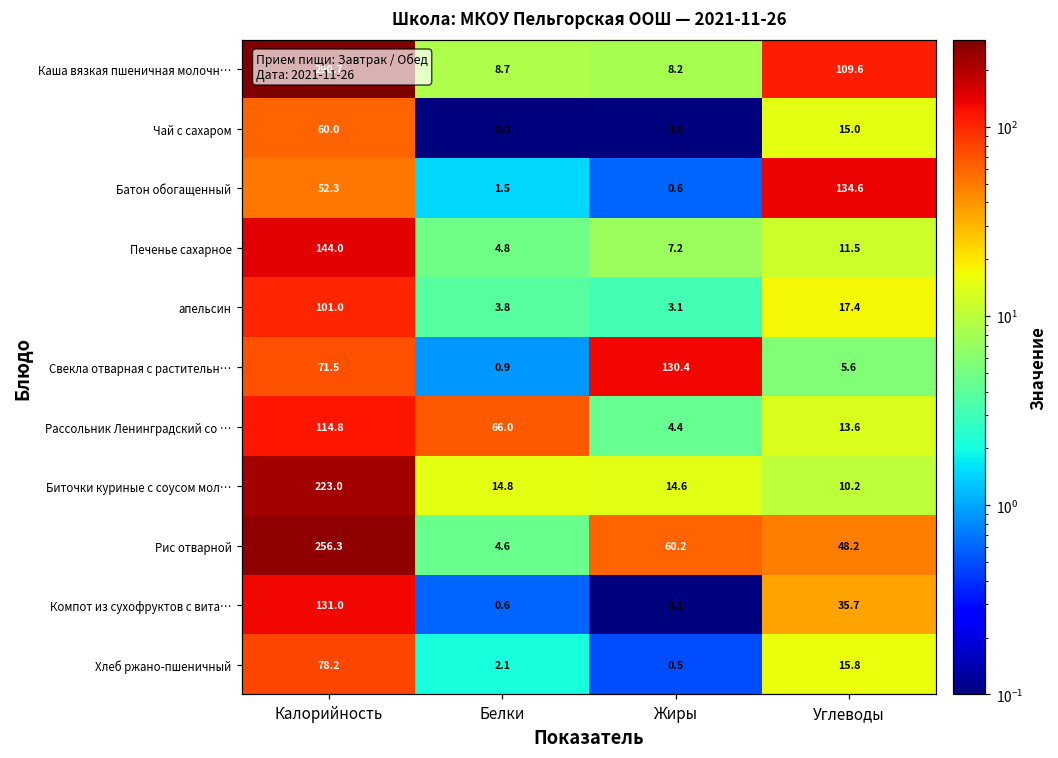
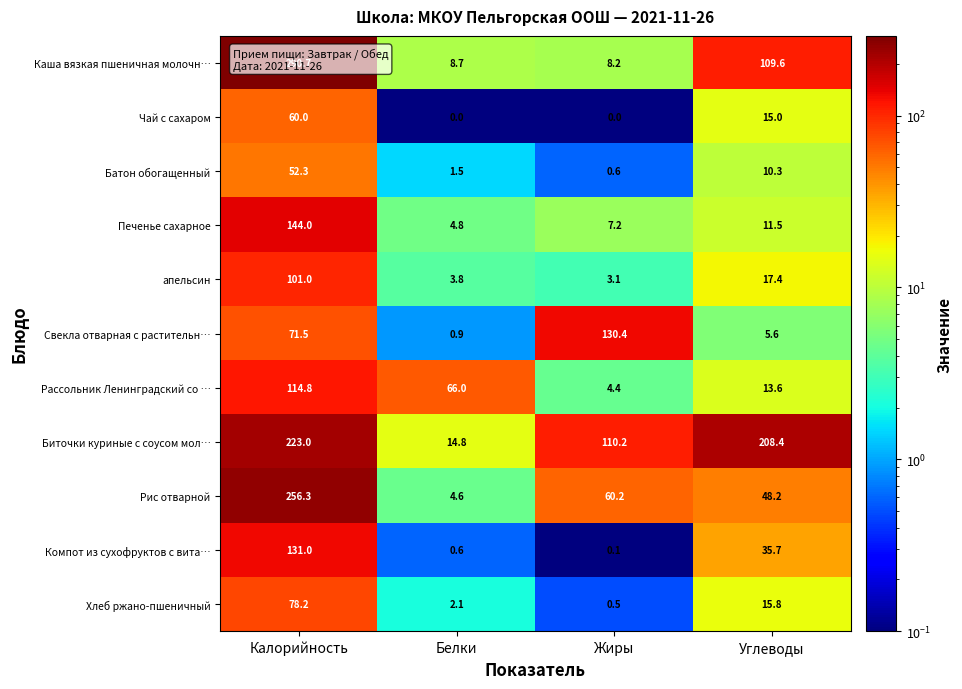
Батон обогащенный, Углеводы: 134.6 -> 10.3
Биточки куриные с соусом мол…, Жиры: 14.6 -> 110.2
Биточки куриные с соусом мол…, Углеводы: 10.2 -> 208.4
